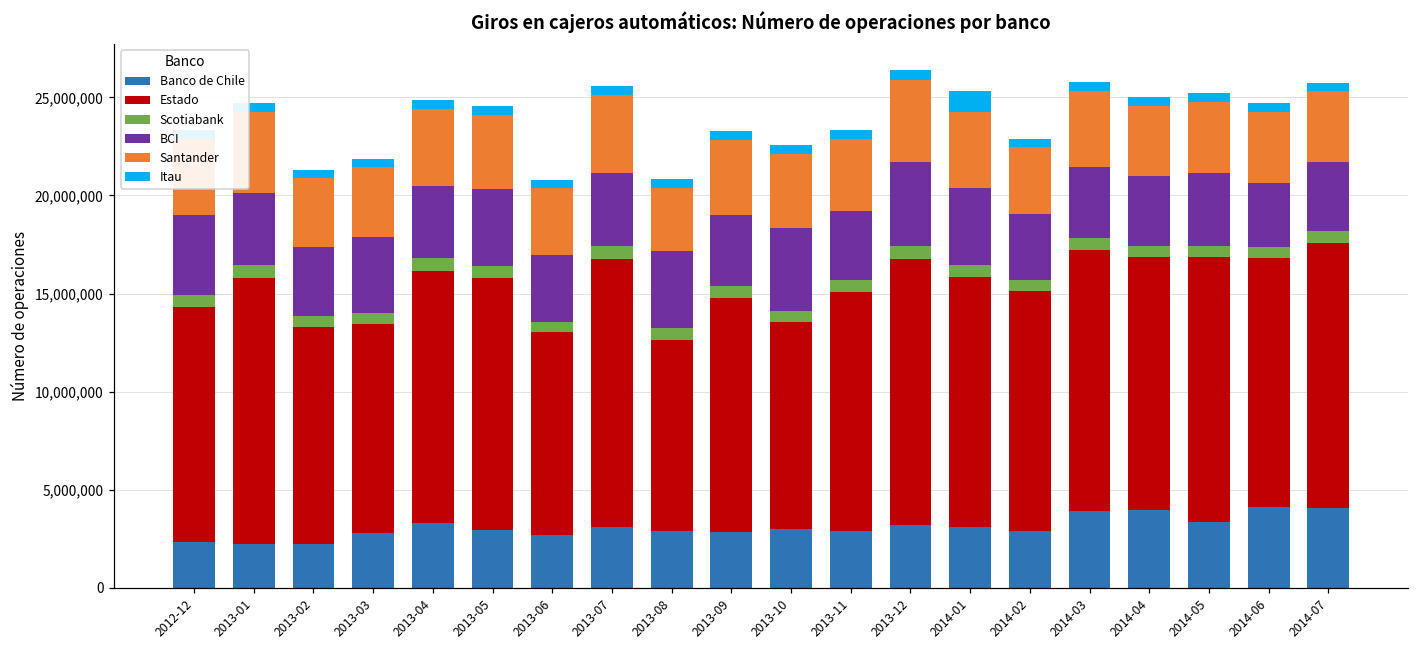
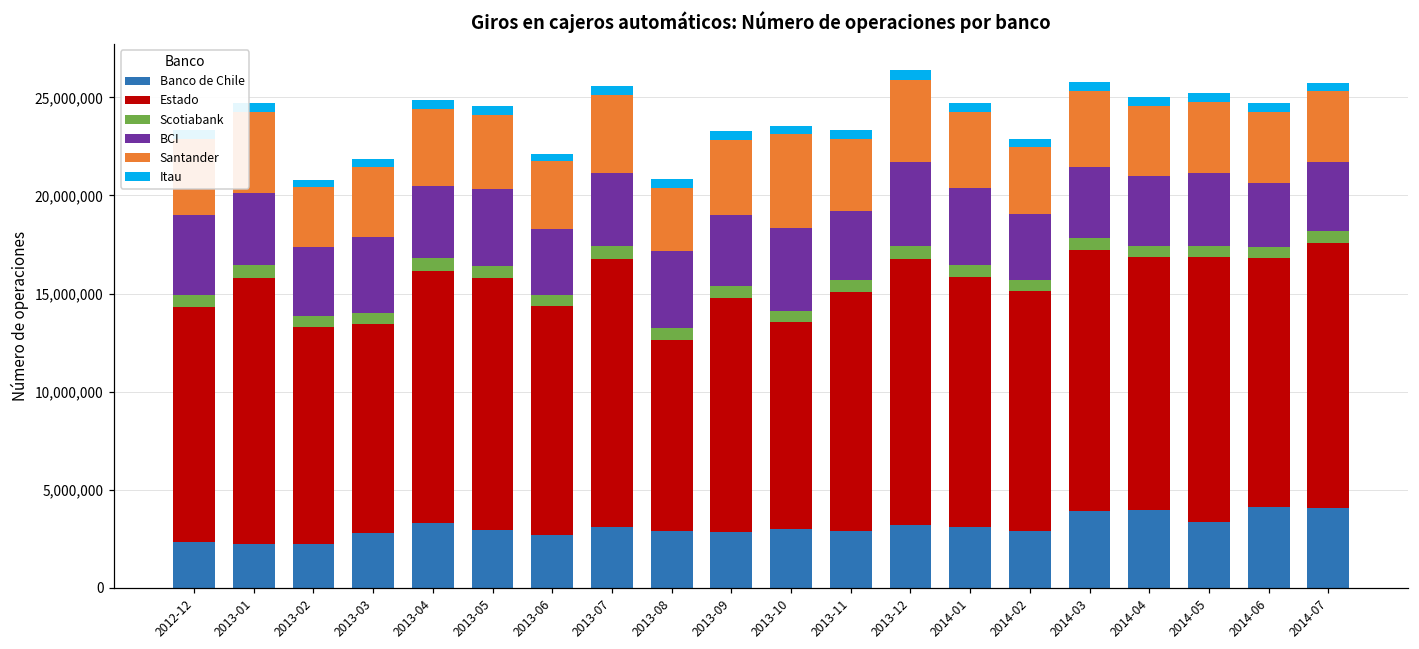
Santander, 2013-02: 3,500,000 -> 3,000,000
Estado, 2013-06: 10,400,000 -> 11,700,000
Santander, 2013-10: 3,800,000 -> 4,800,000
Itau, 2014-01: 1,000,000 -> 500,000
